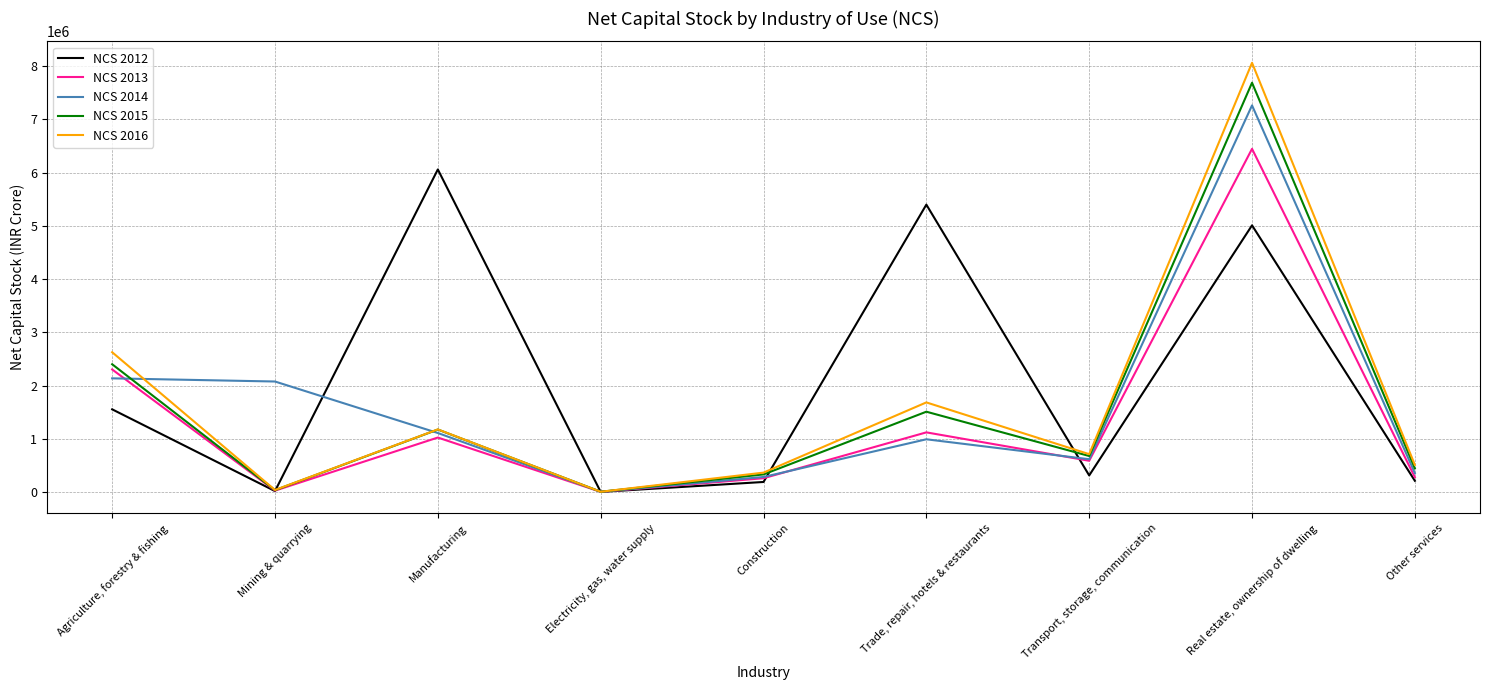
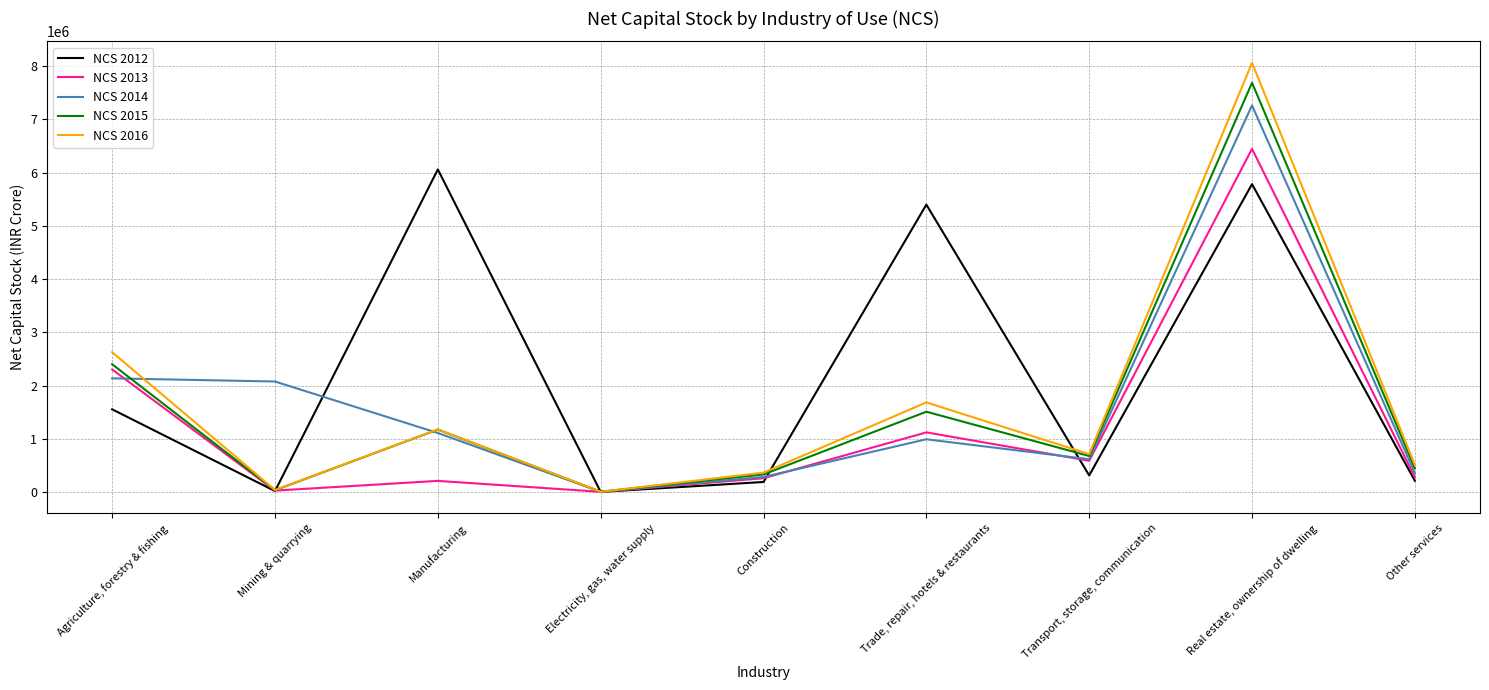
NCS 2013, Manufacturing: 1000000 -> 200000
NCS 2012, Real estate, ownership of dwelling: 5000000 -> 5800000
